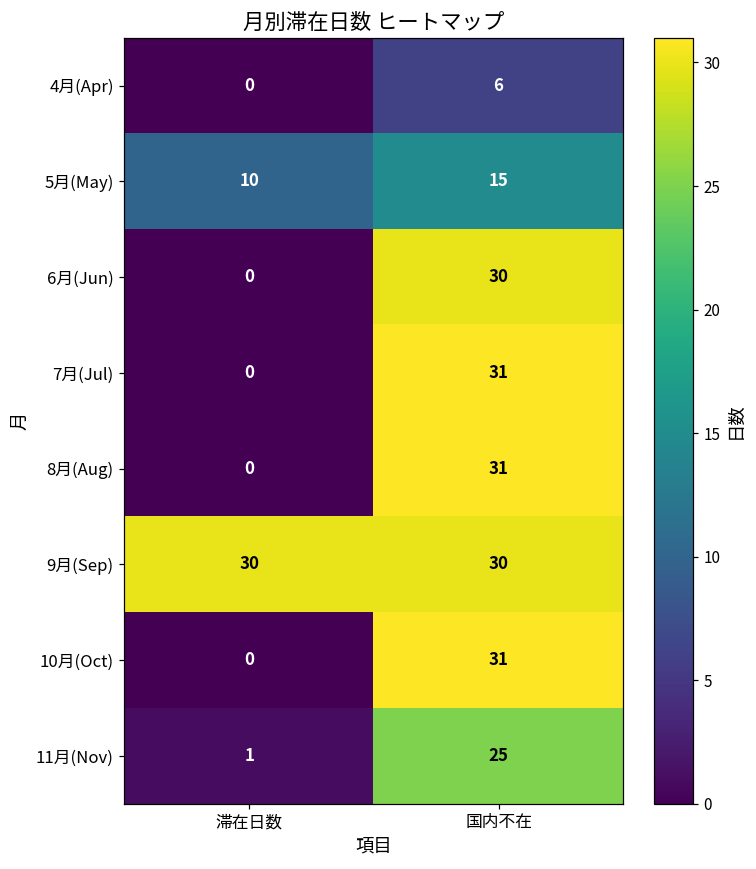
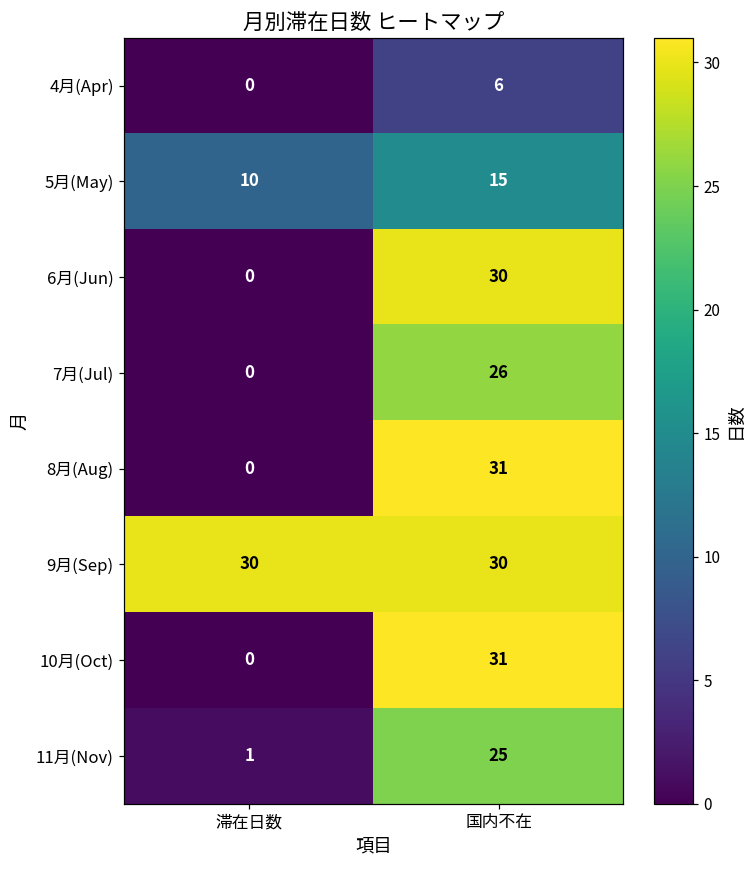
7月(Jul), 国内不在: 31 -> 26
